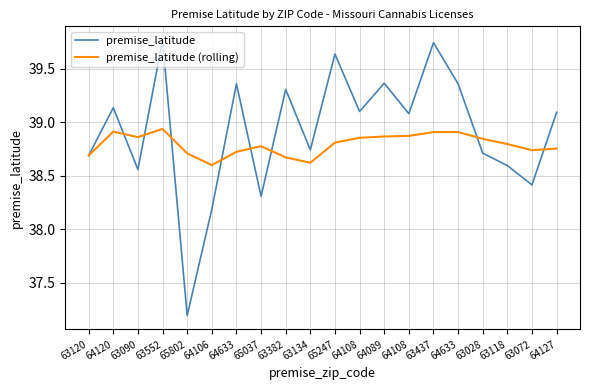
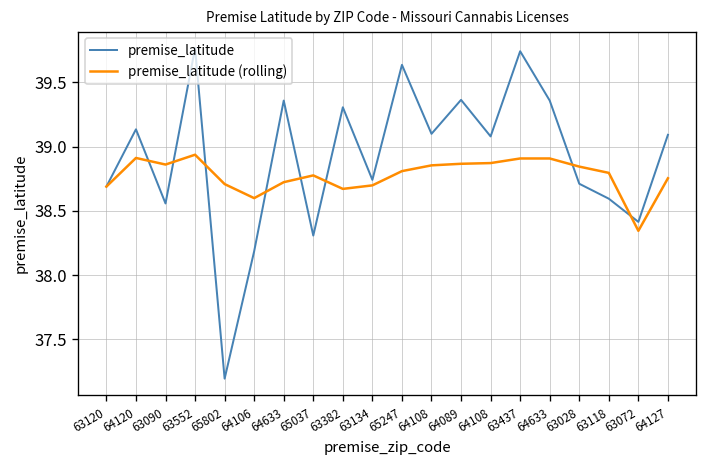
premise_latitude (rolling), 63134: 38.62 -> 38.70
premise_latitude (rolling), 63072: 38.74 -> 38.35
